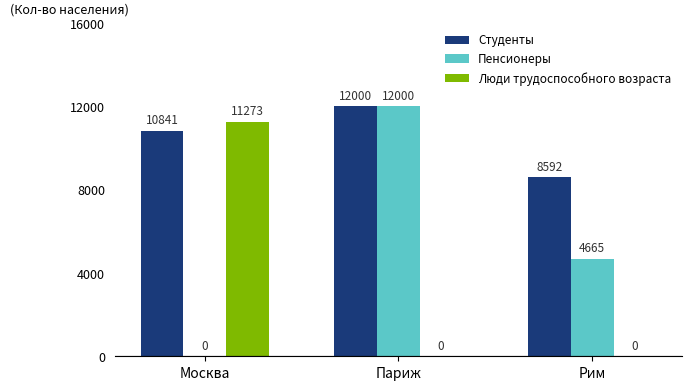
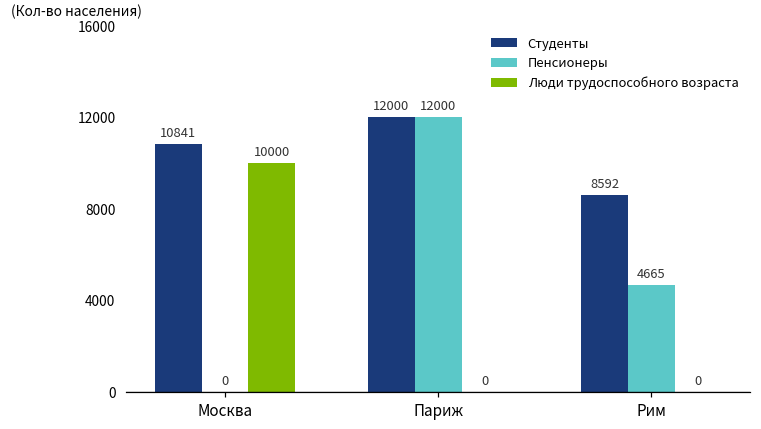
Люди трудоспособного возраста, Москва: 11273 -> 10000
